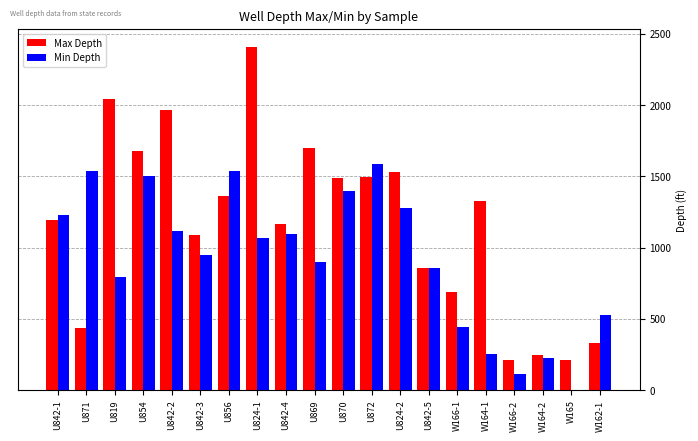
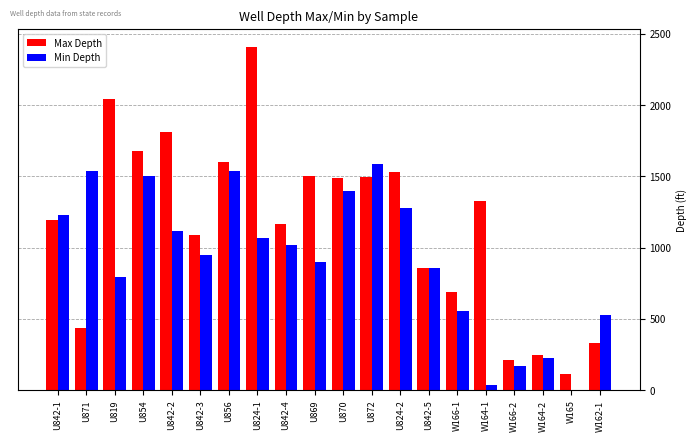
Max Depth, U842-2: 1970 -> 1810
Max Depth, U856: 1360 -> 1600
Min Depth, U842-4: 1100 -> 1020
Max Depth, U869: 1700 -> 1500
Min Depth, W166-1: 450 -> 550
Min Depth, W164-1: 260 -> 40
Min Depth, W166-2: 110 -> 170
Max Depth, W165: 210 -> 110
